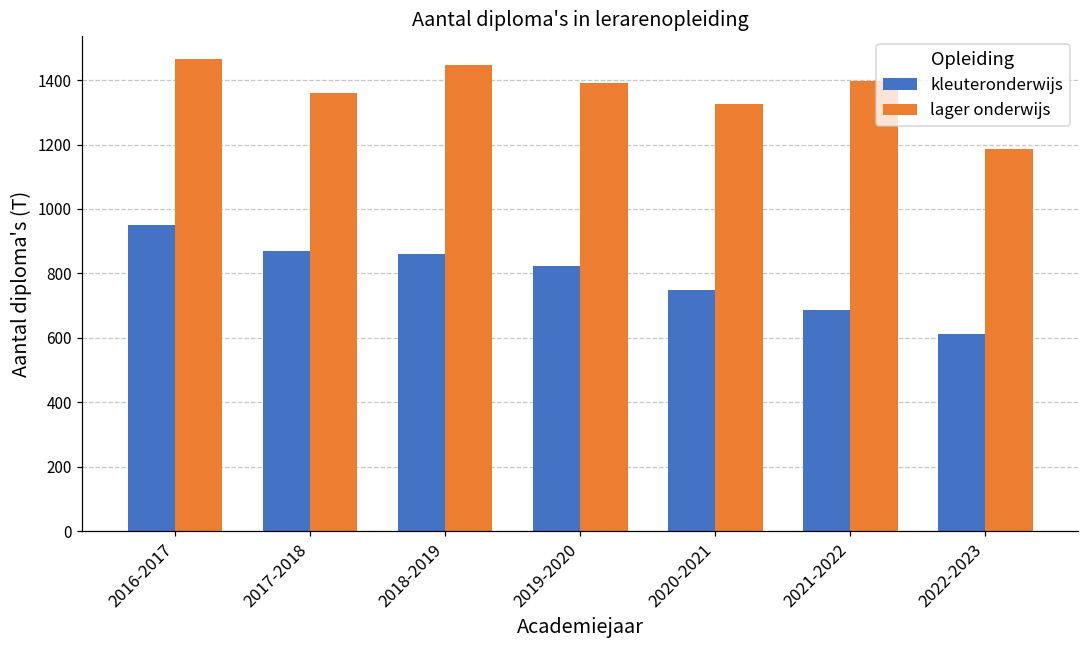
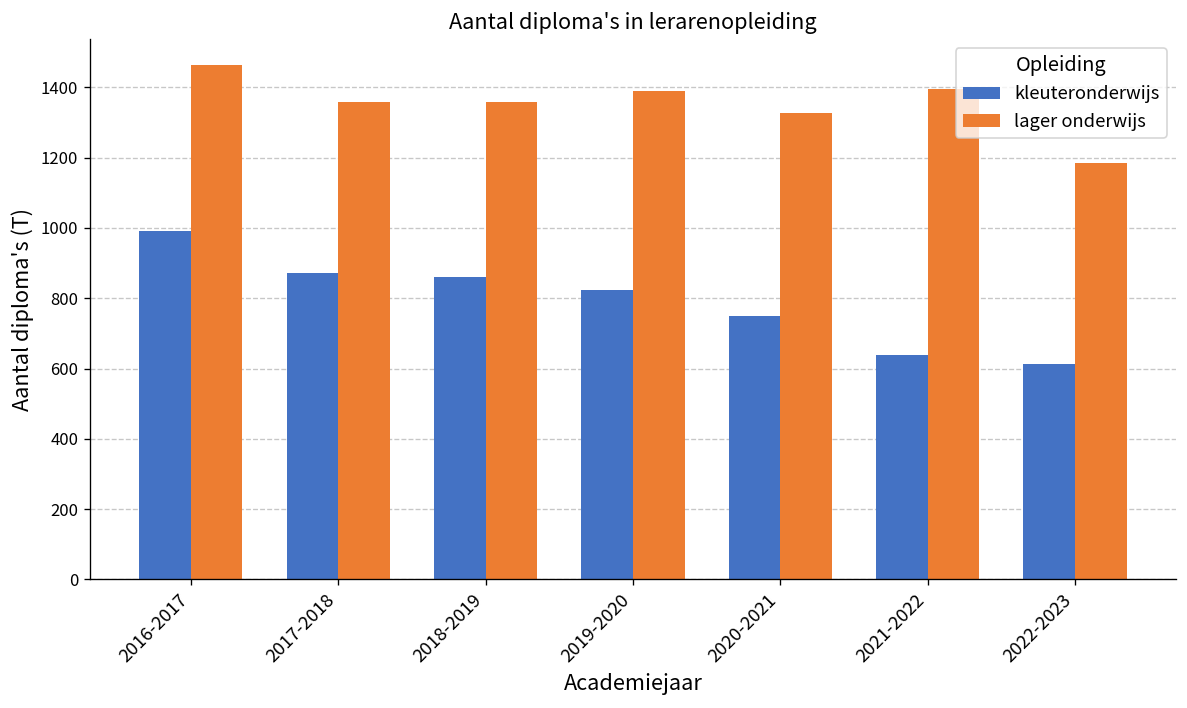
kleuteronderwijs, 2016-2017: 950 -> 990
lager onderwijs, 2018-2019: 1450 -> 1360
kleuteronderwijs, 2021-2022: 690 -> 640
